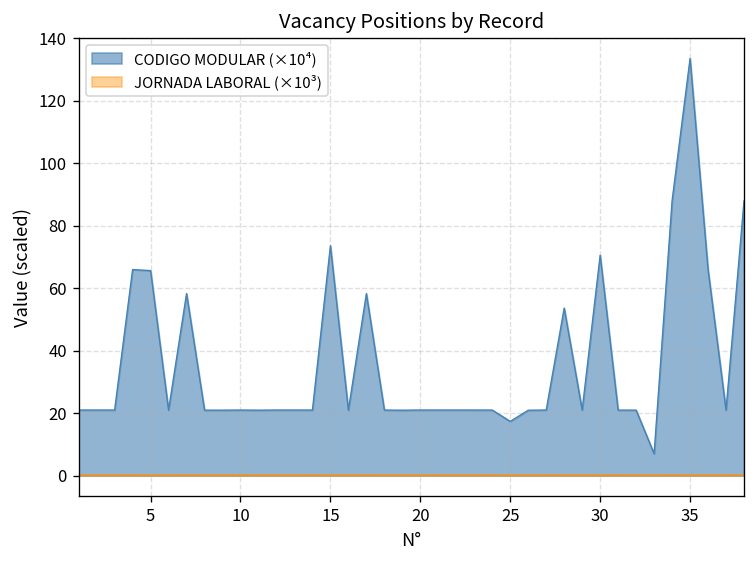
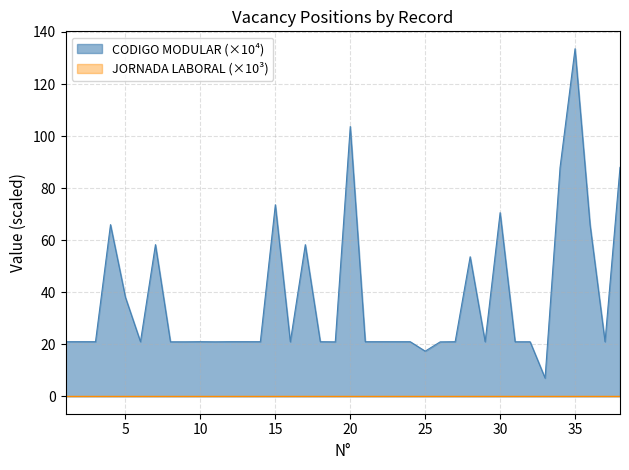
CODIGO MODULAR (×10⁴), 5: 66 -> 38
CODIGO MODULAR (×10⁴), 20: 21 -> 104
